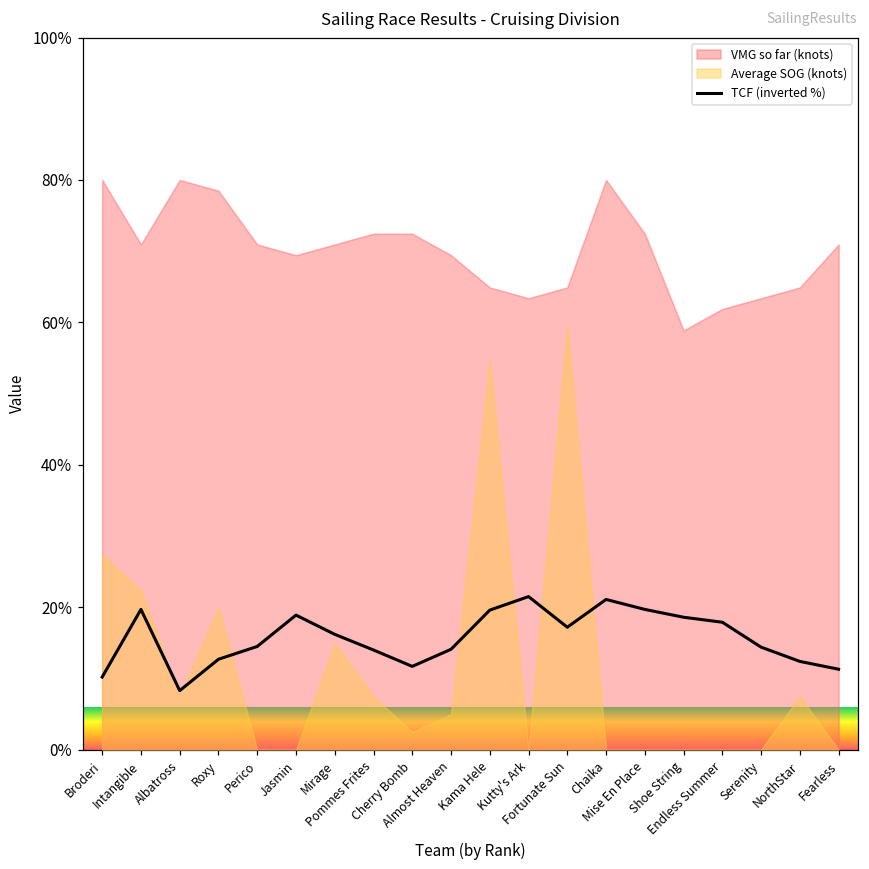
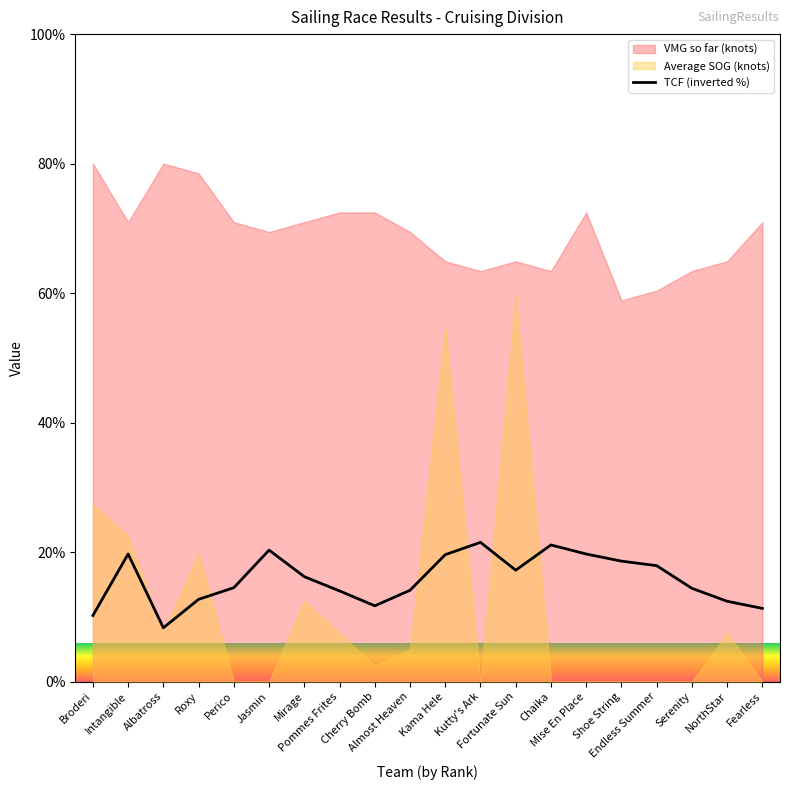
TCF (inverted %), Jasmin: 19% -> 20%
Average SOG (knots), Mirage: 15% -> 12%
VMG so far (knots), Chaika: 80% -> 63%
VMG so far (knots), Endless Summer: 62% -> 60%
